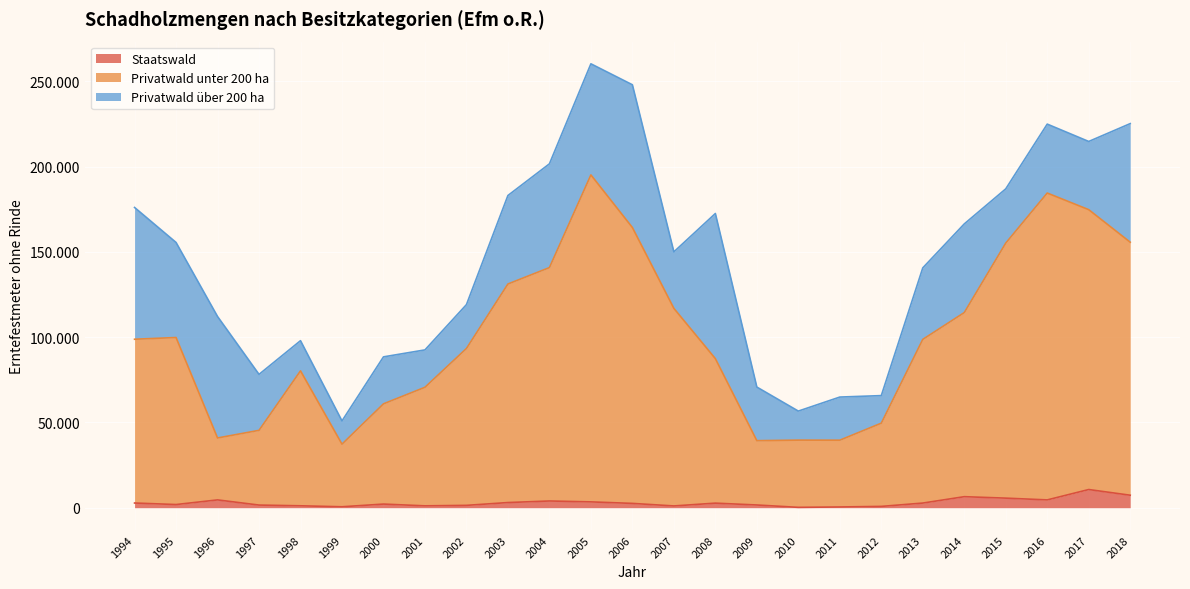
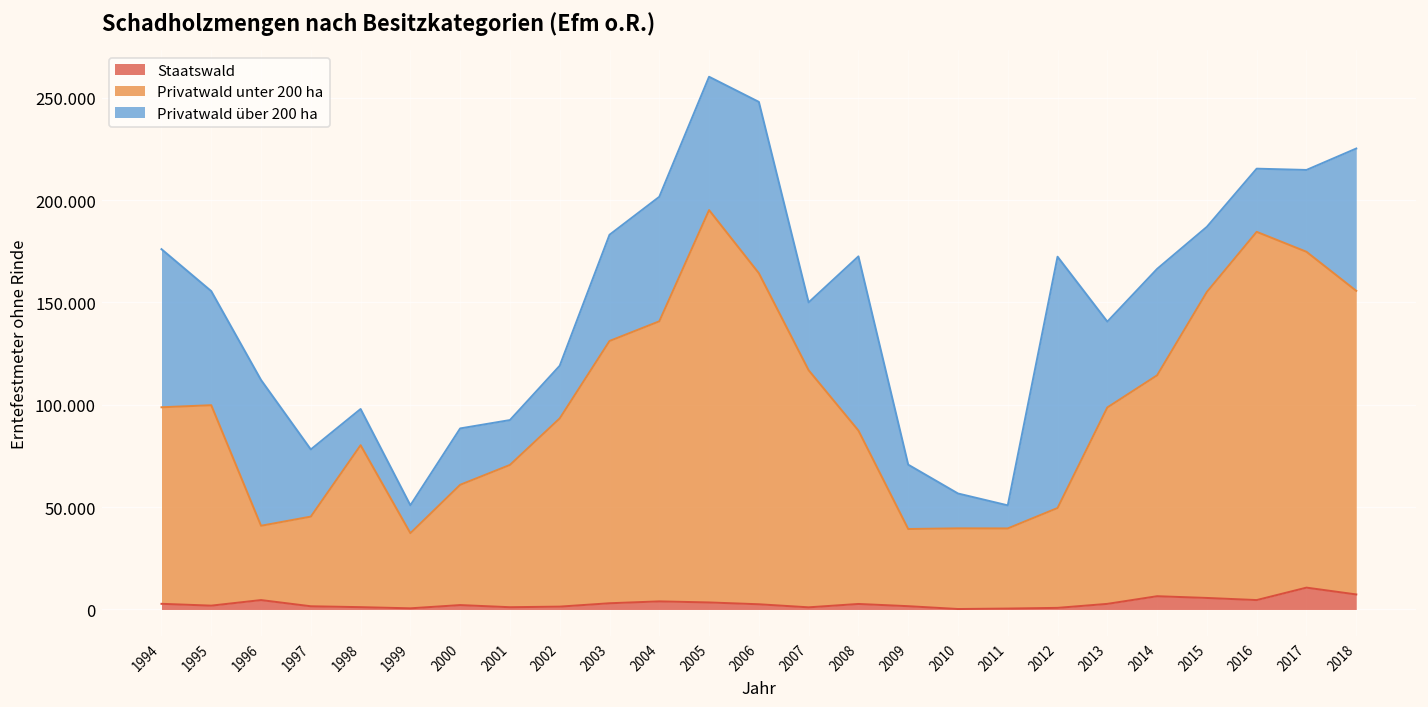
Privatwald über 200 ha, 2011: 25 -> 11
Privatwald über 200 ha, 2012: 16 -> 123
Privatwald über 200 ha, 2016: 40 -> 31
